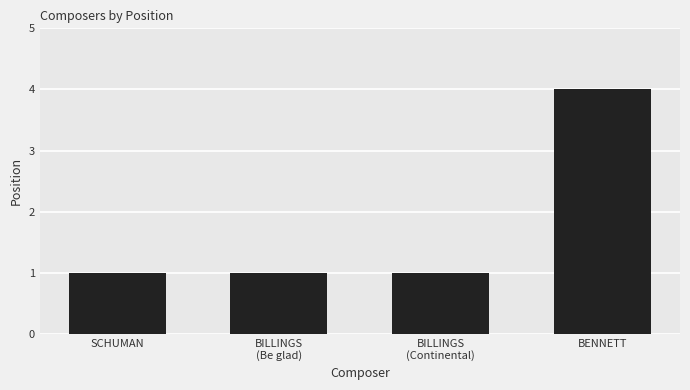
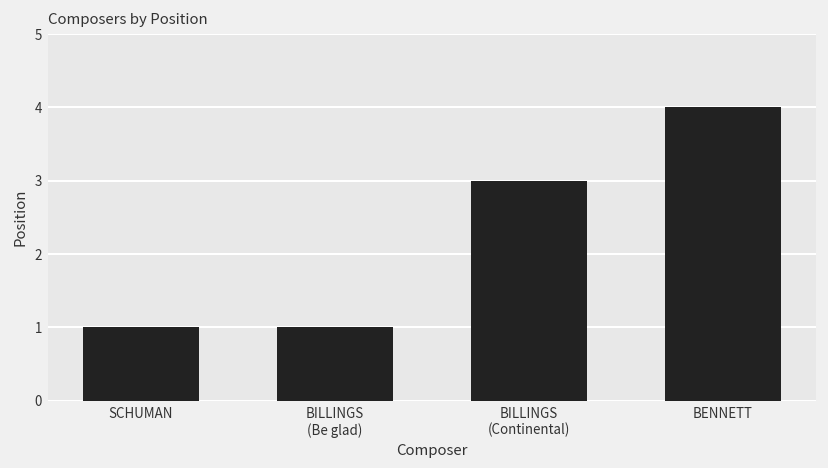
BILLINGS (Continental): 1 -> 3
